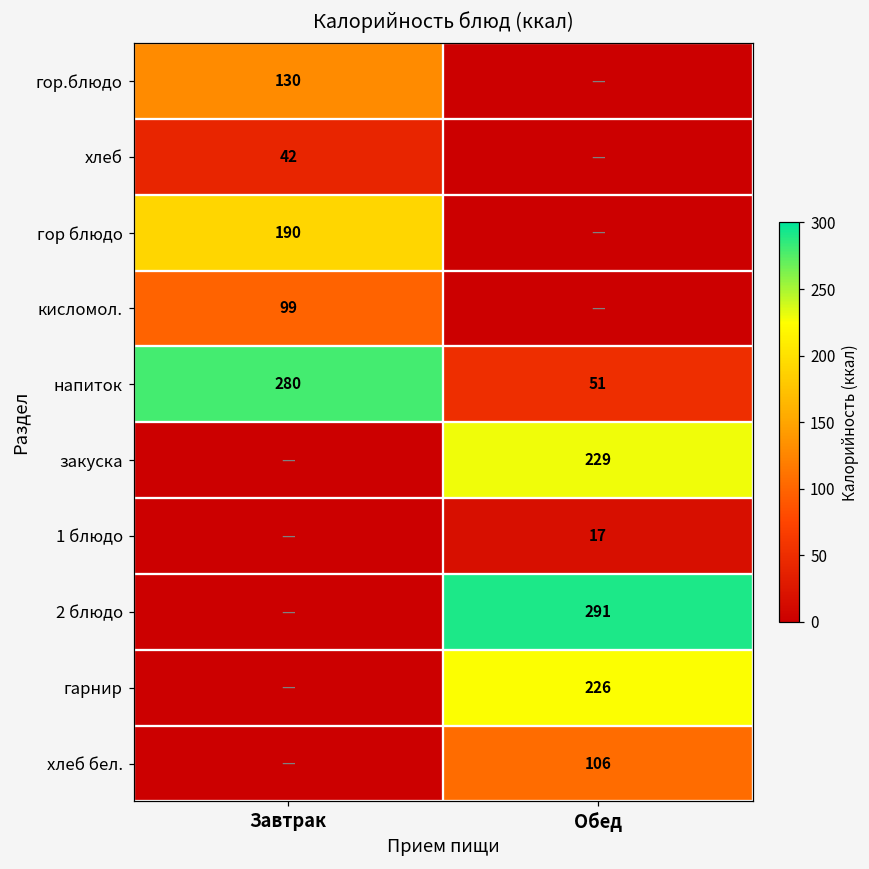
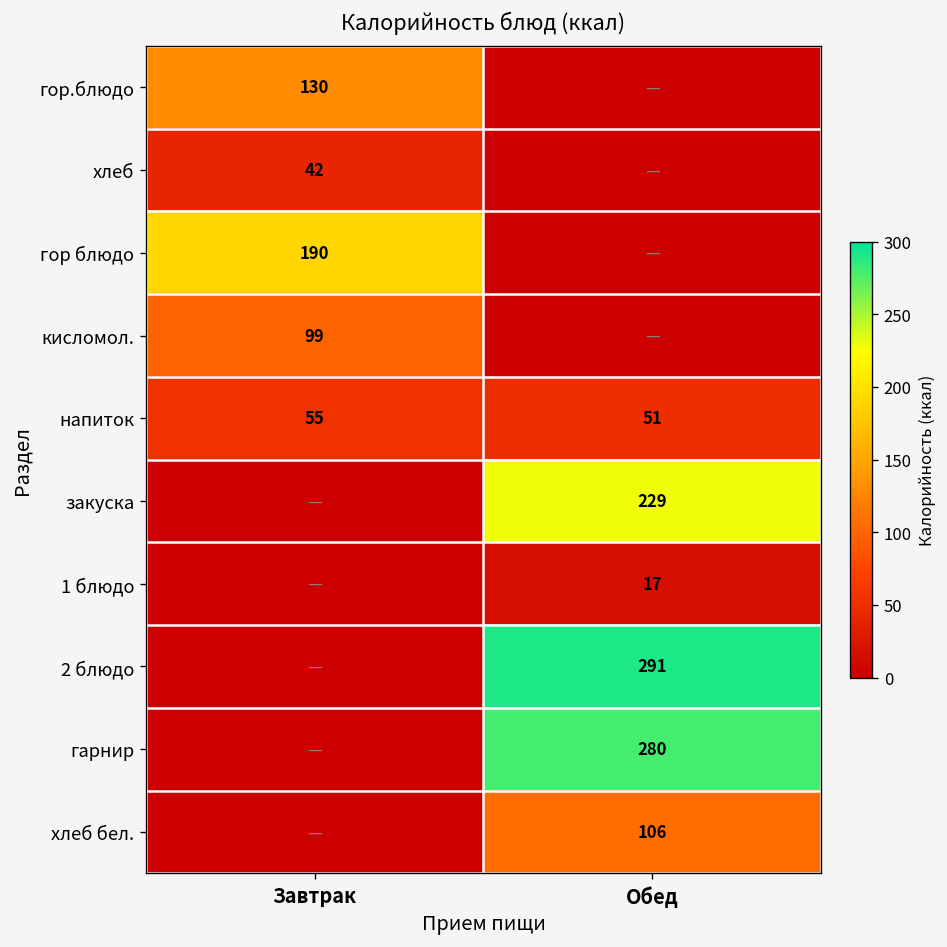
напиток, Завтрак: 280 -> 55
гарнир, Обед: 226 -> 280
